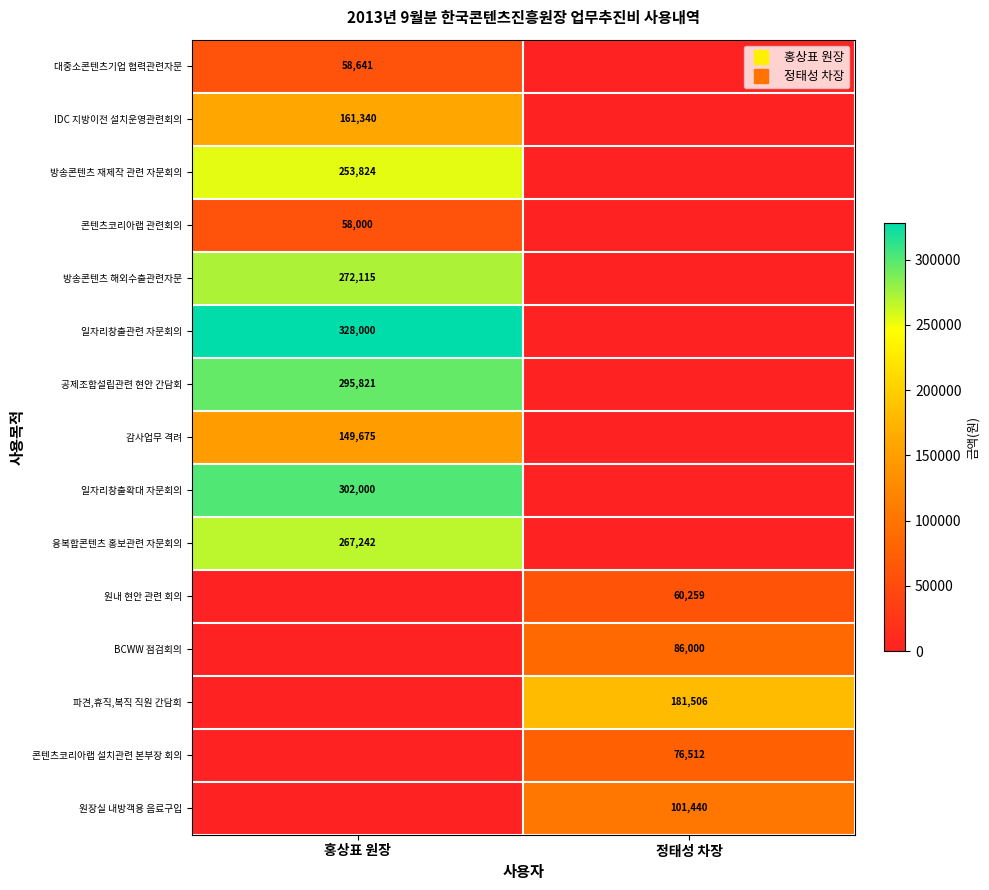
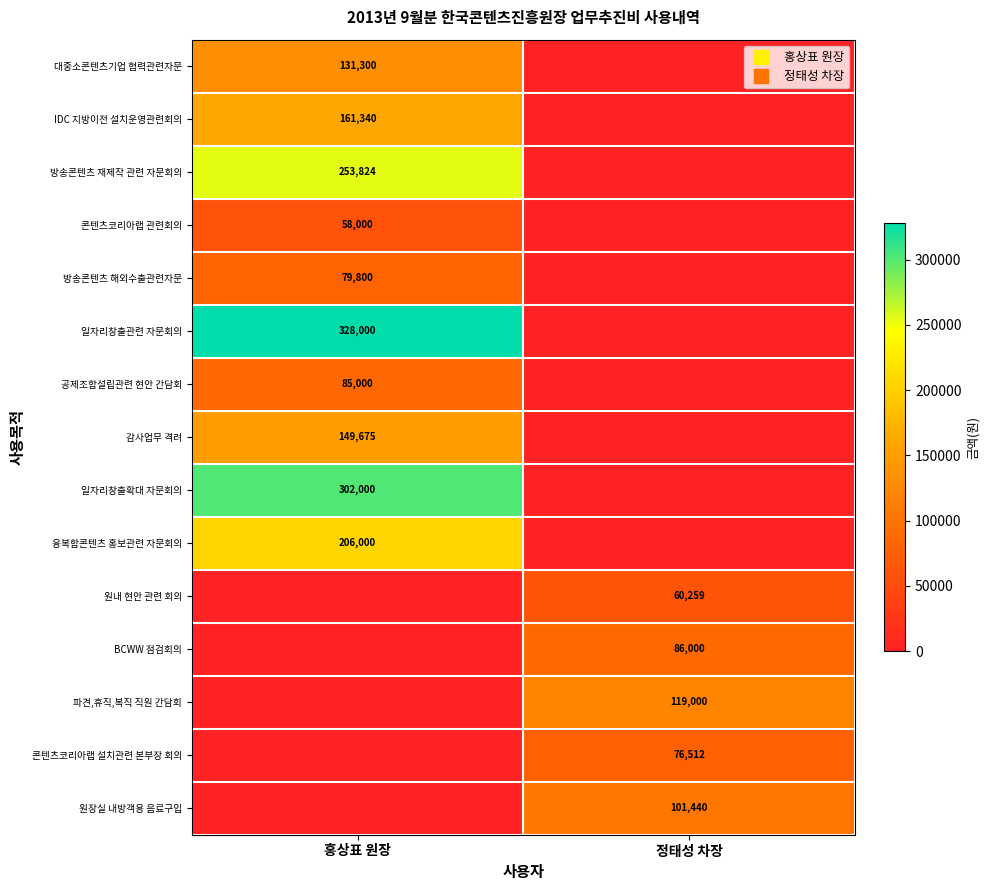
대중소콘텐츠기업 협력관련자문, 홍상표 원장: 58,641 -> 131,300
방송콘텐츠 해외수출관련자문, 홍상표 원장: 272,115 -> 79,800
공제조합설립관련 현안 간담회, 홍상표 원장: 295,821 -> 85,000
융복합콘텐츠 홍보관련 자문회의, 홍상표 원장: 267,242 -> 206,000
파견,휴직,복직 직원 간담회, 정태성 차장: 181,506 -> 119,000
